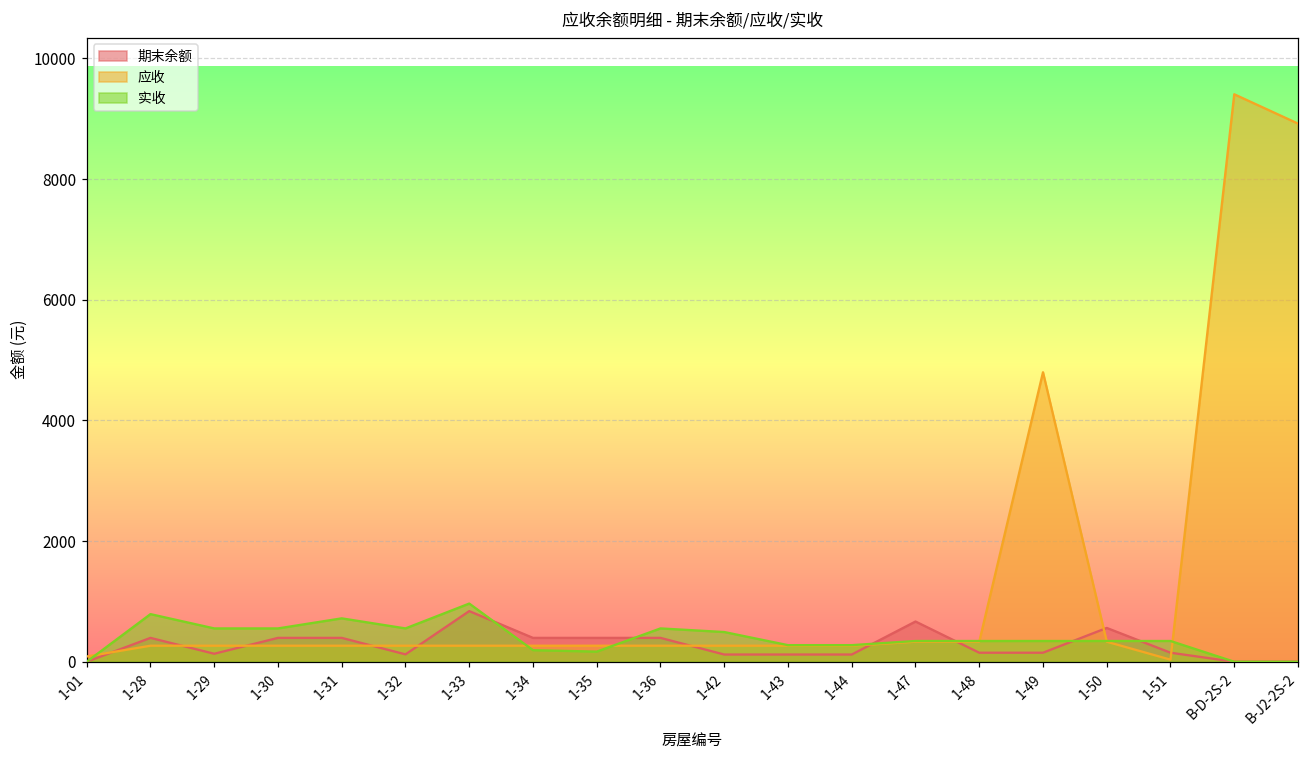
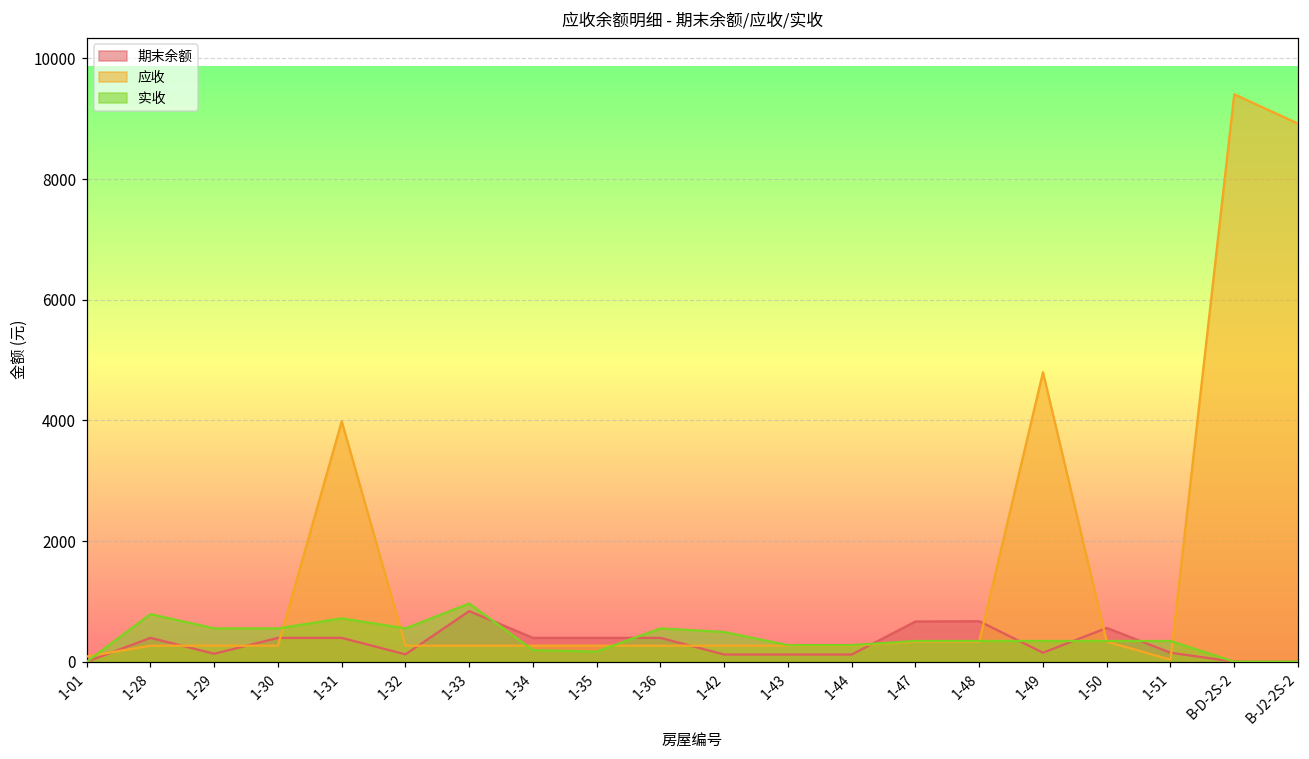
应收, 1-31: 300 -> 4000
期末余额, 1-48: 100 -> 700
